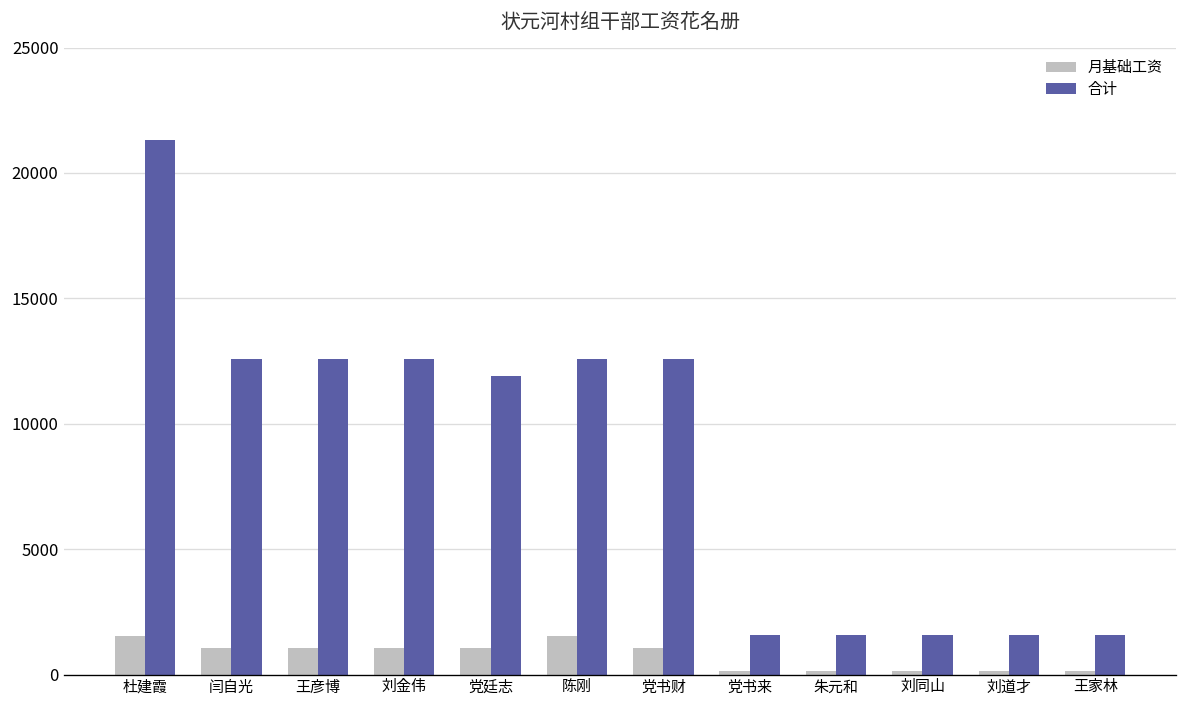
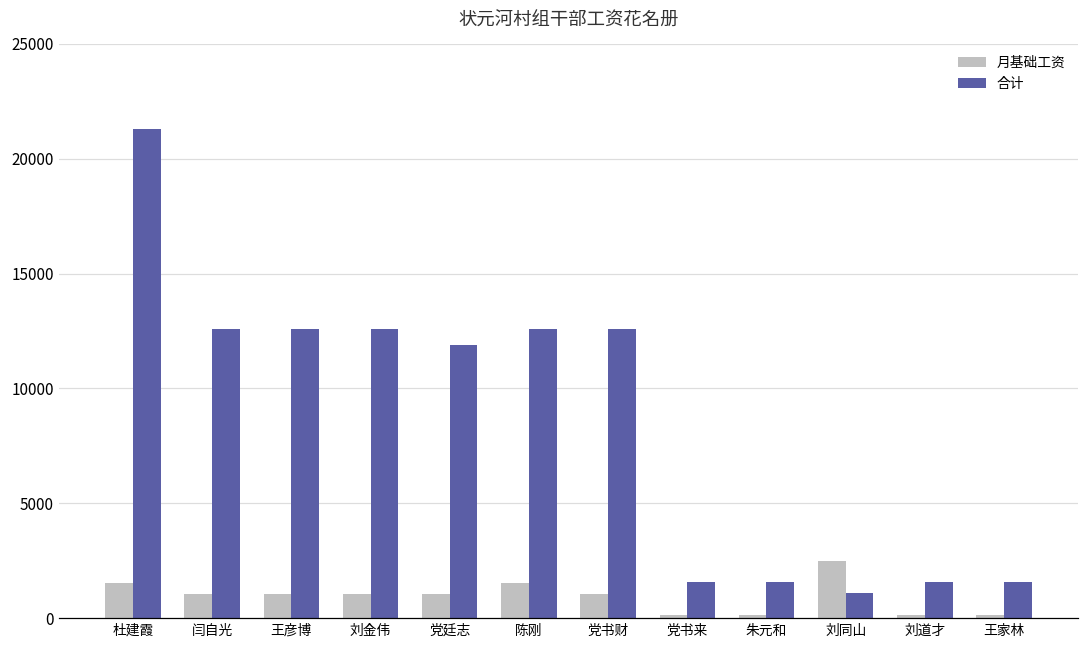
月基础工资, 刘同山: 100 -> 2500
合计, 刘同山: 1600 -> 1100
